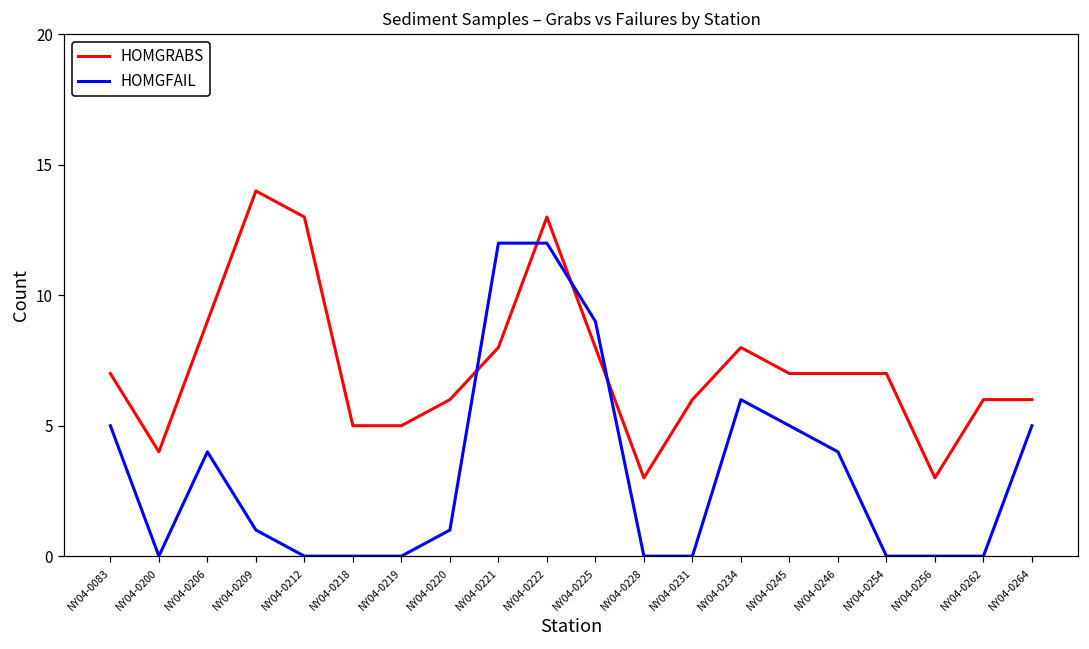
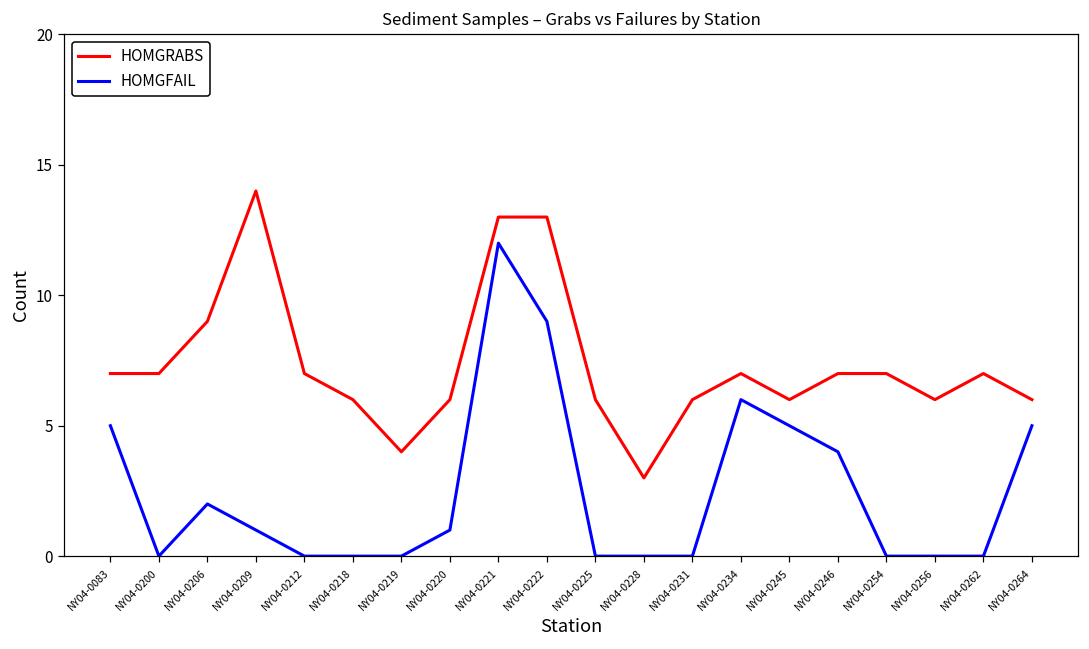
HOMGRABS, NY04-0200: 4 -> 7
HOMGFAIL, NY04-0206: 4 -> 2
HOMGRABS, NY04-0212: 13 -> 7
HOMGRABS, NY04-0218: 5 -> 6
HOMGRABS, NY04-0219: 5 -> 4
HOMGRABS, NY04-0221: 8 -> 13
HOMGFAIL, NY04-0222: 12 -> 9
HOMGRABS, NY04-0225: 8 -> 6
HOMGFAIL, NY04-0225: 9 -> 0
HOMGRABS, NY04-0234: 8 -> 7
HOMGRABS, NY04-0245: 7 -> 6
HOMGRABS, NY04-0256: 3 -> 6
HOMGRABS, NY04-0262: 6 -> 7
